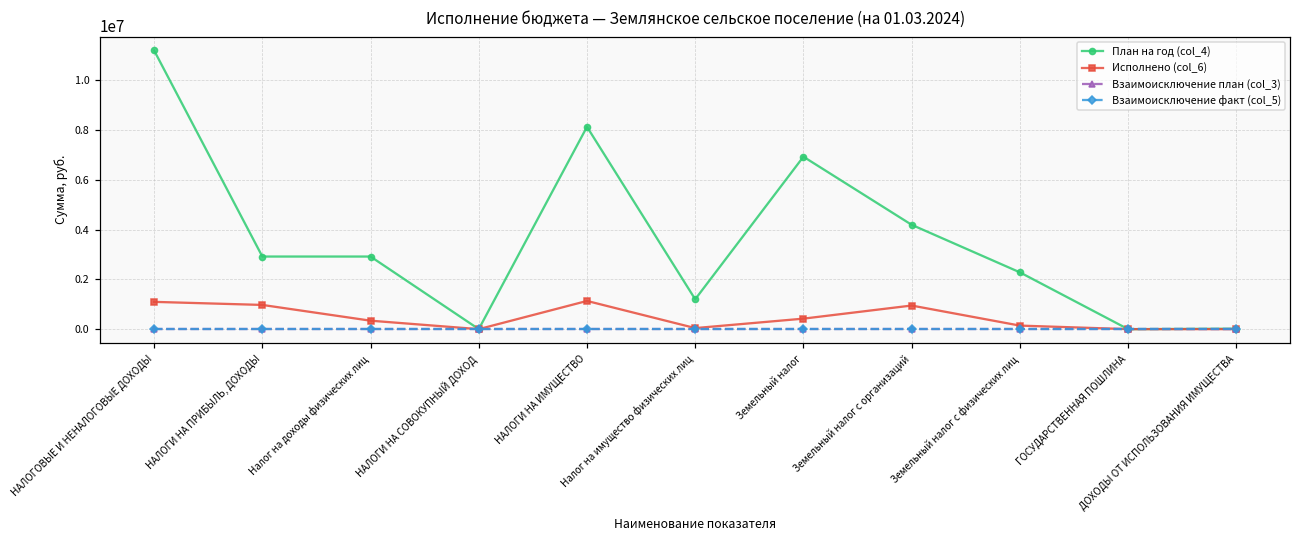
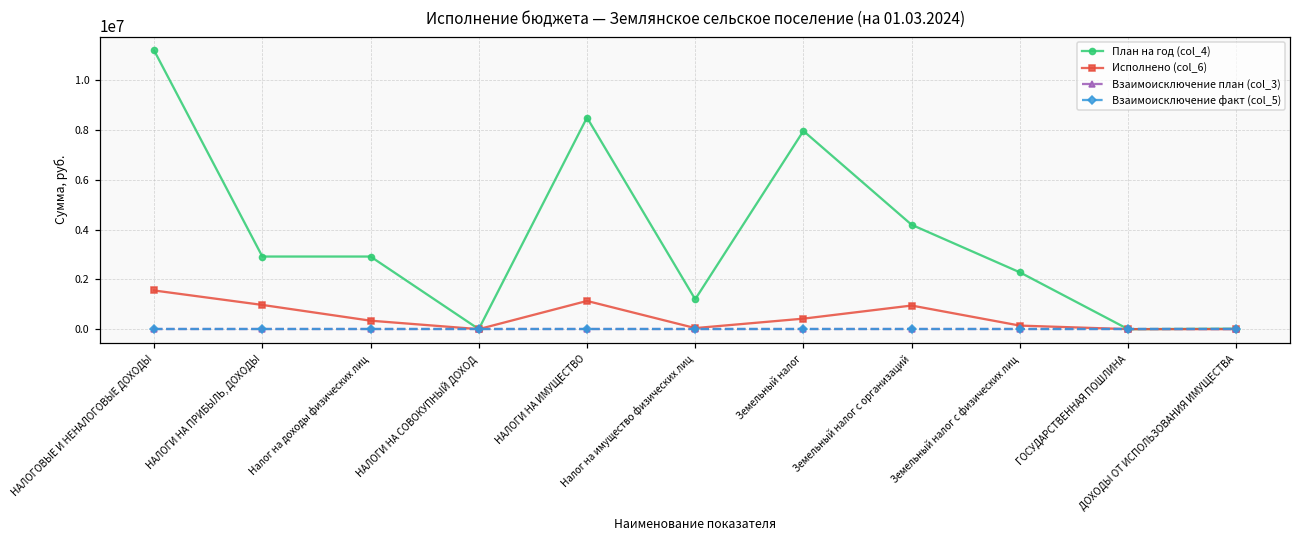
Исполнено (col_6), НАЛОГОВЫЕ И НЕНАЛОГОВЫЕ ДОХОДЫ: 1100000 -> 1600000
План на год (col_4), НАЛОГИ НА ИМУЩЕСТВО: 8100000 -> 8500000
План на год (col_4), Земельный налог: 6900000 -> 8000000
